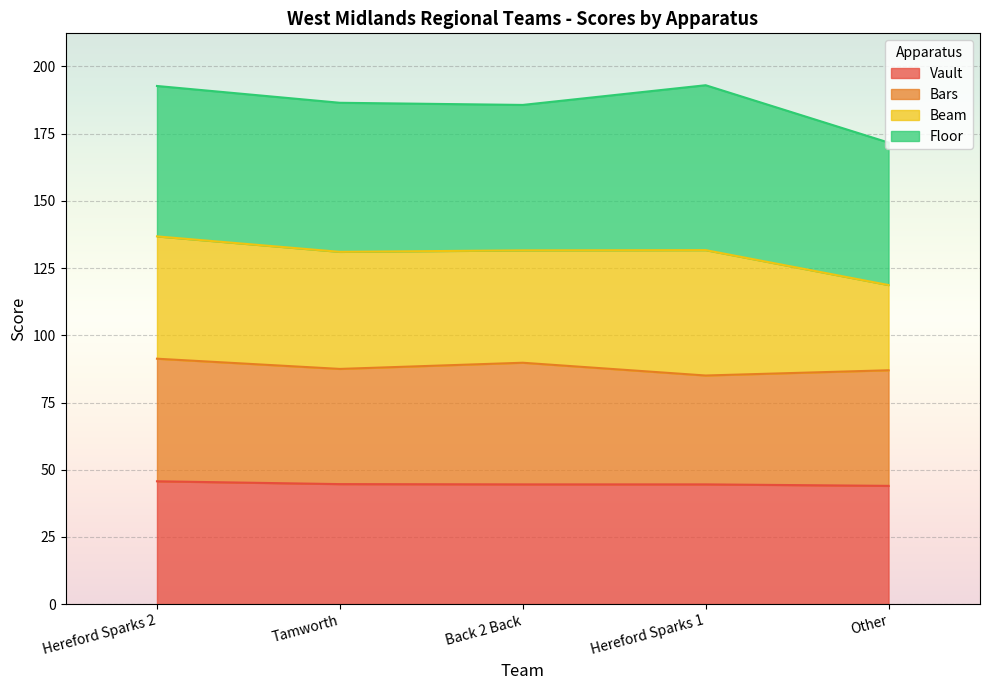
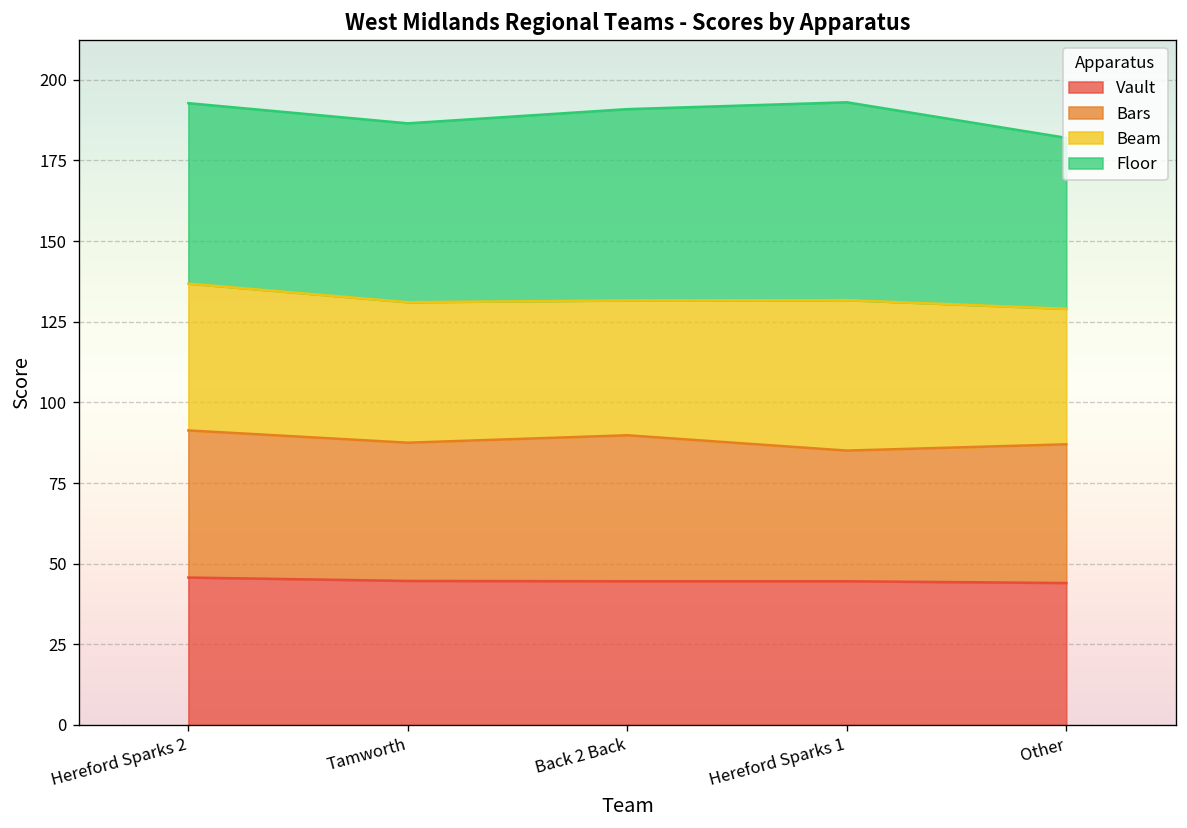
Floor, Back 2 Back: 54 -> 59
Beam, Other: 32 -> 42
